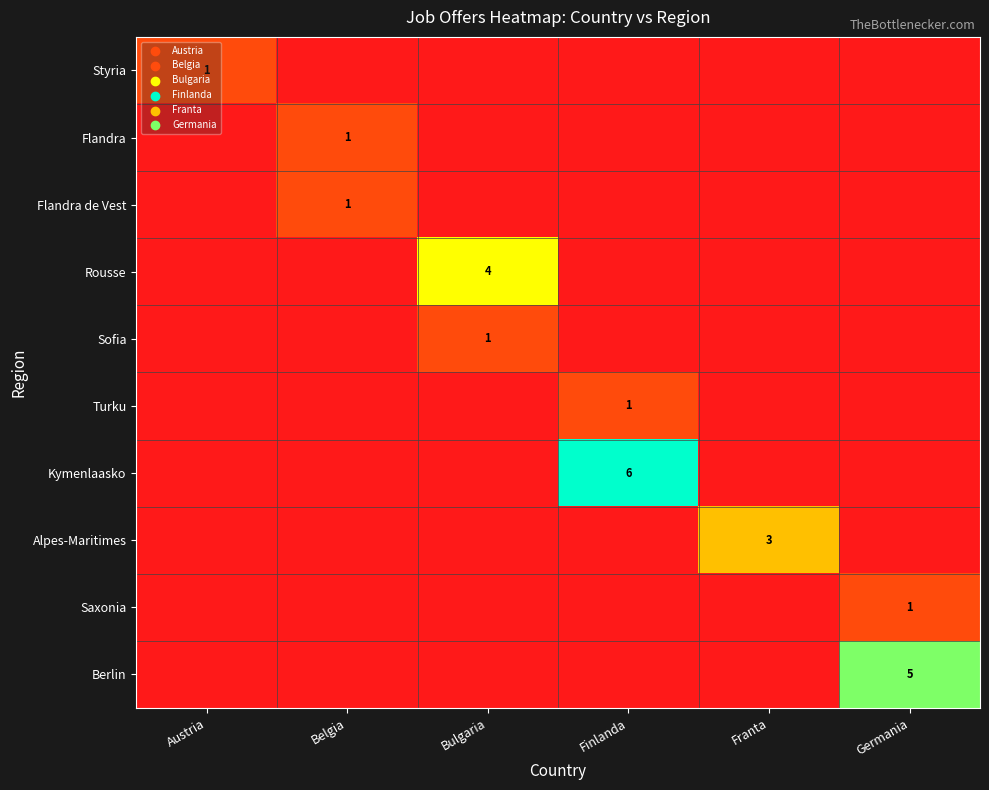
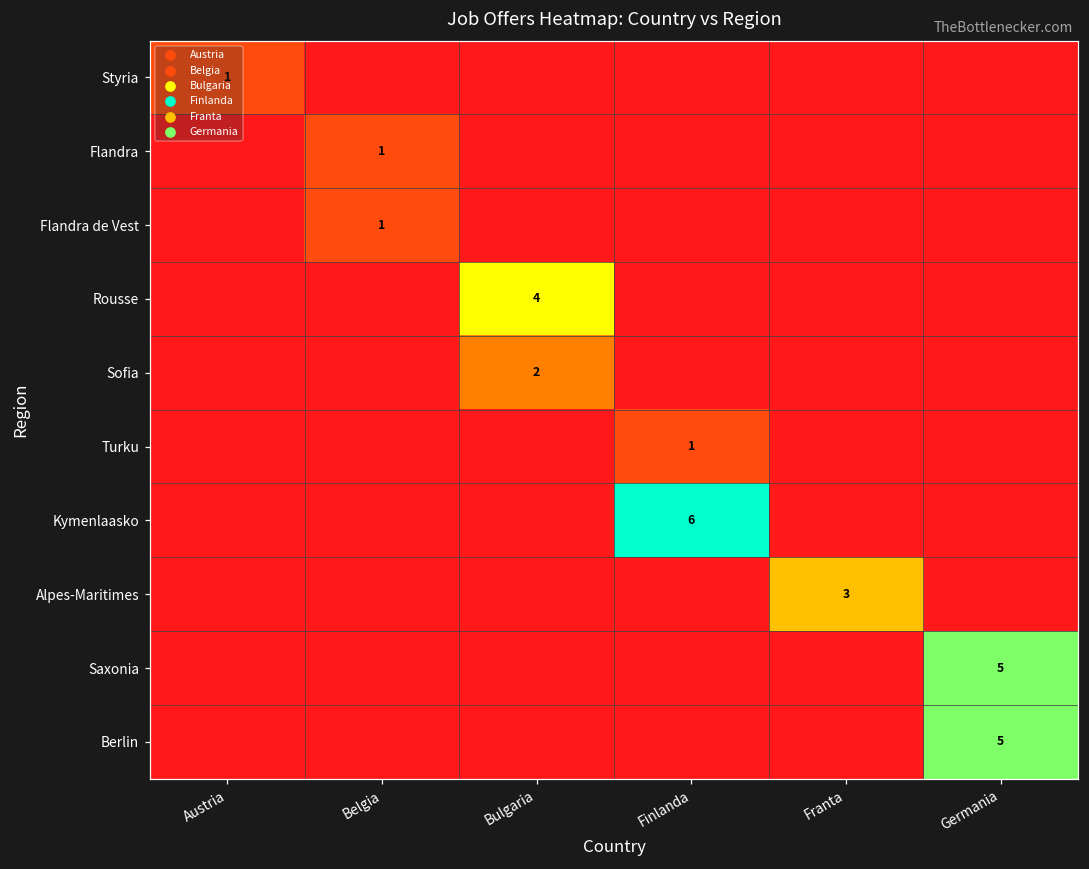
Sofia, Bulgaria: 1 -> 2
Saxonia, Germania: 1 -> 5
